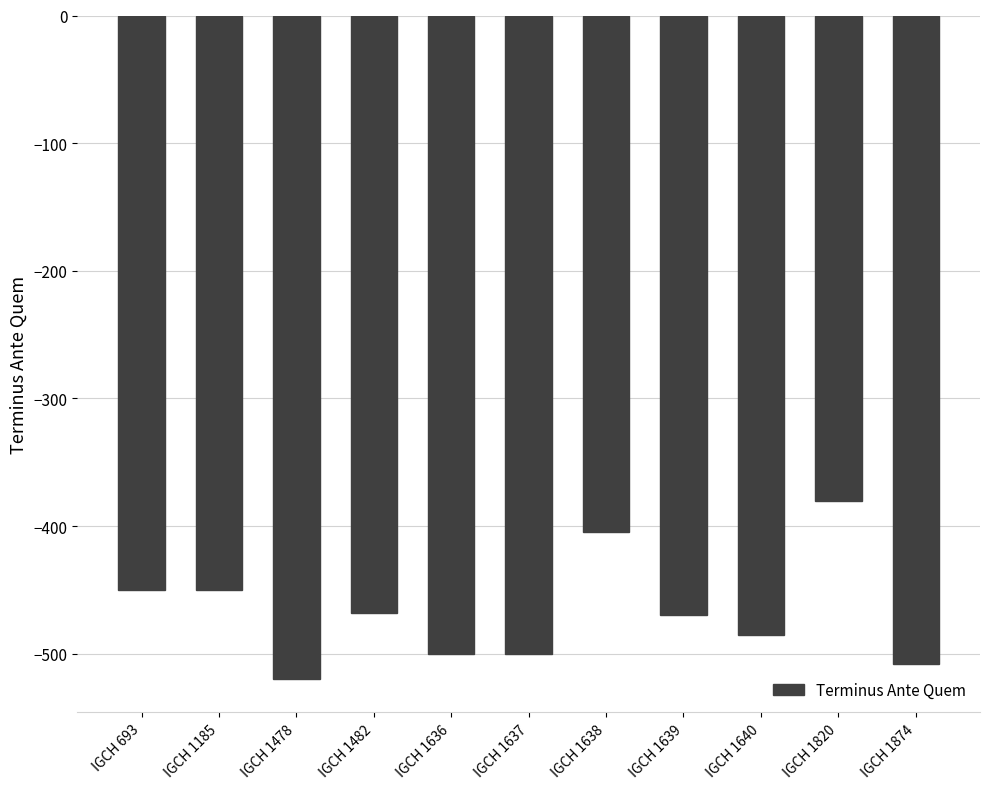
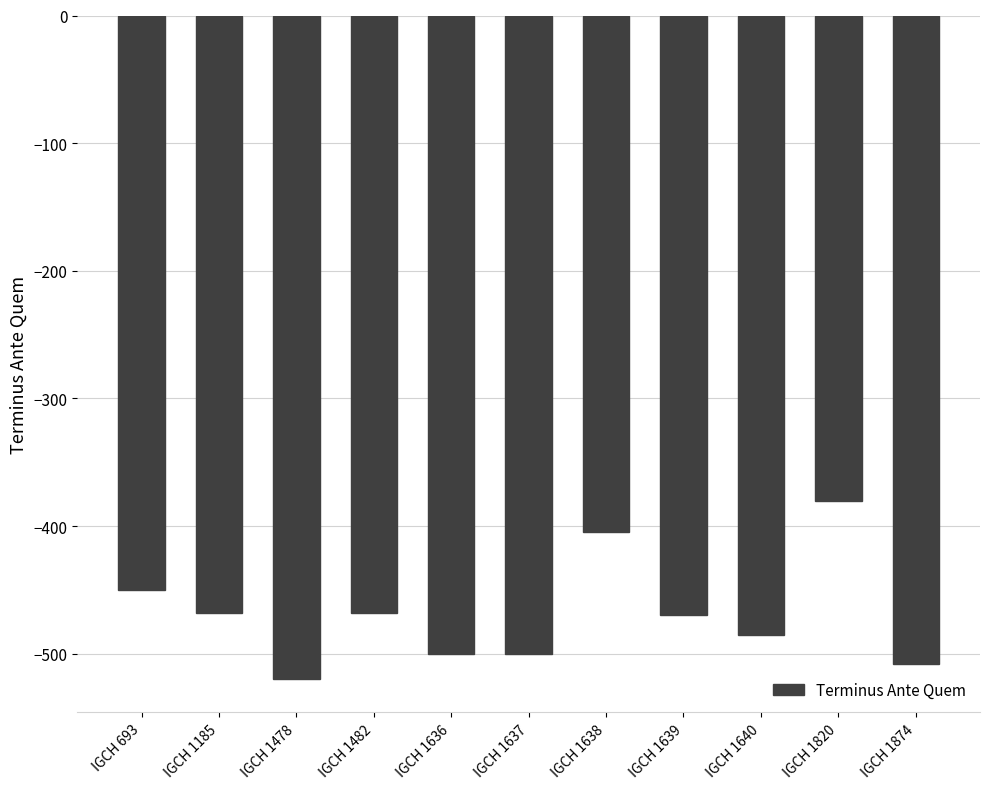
IGCH 1185: -450 -> -468
